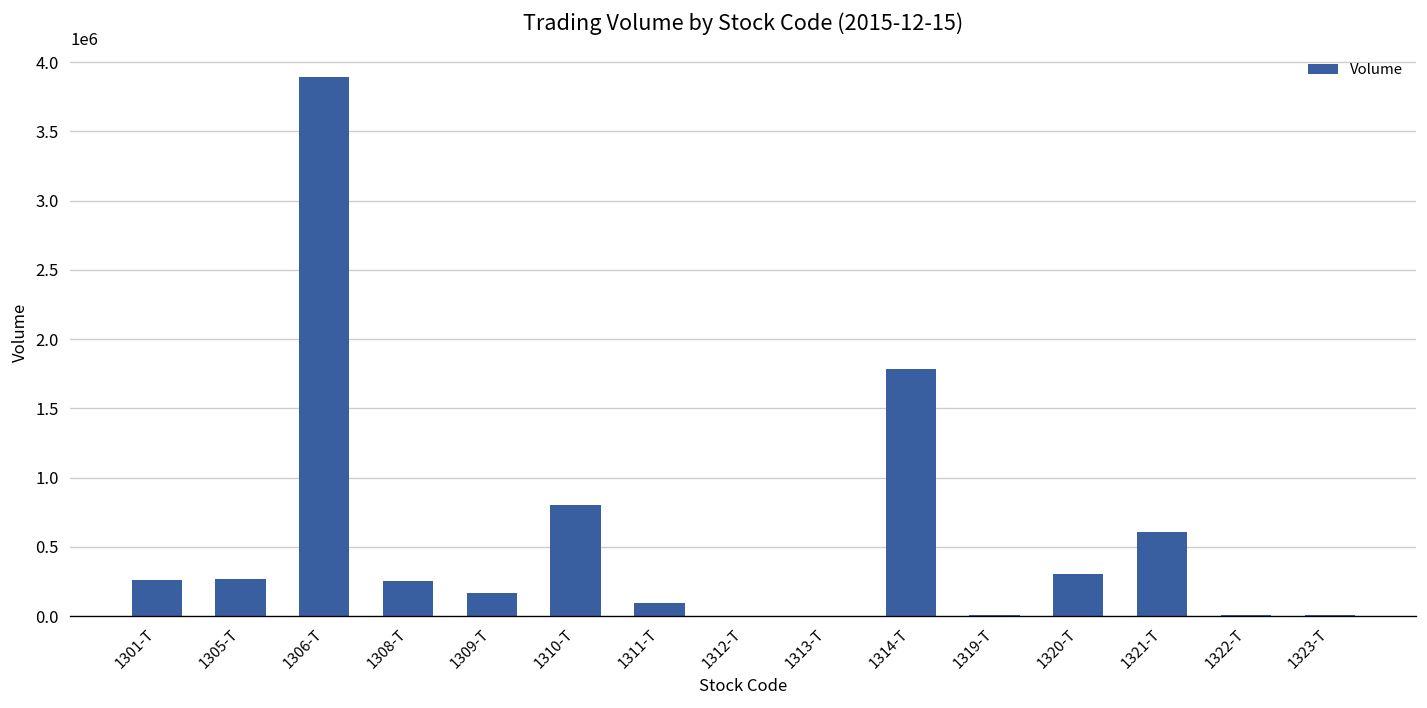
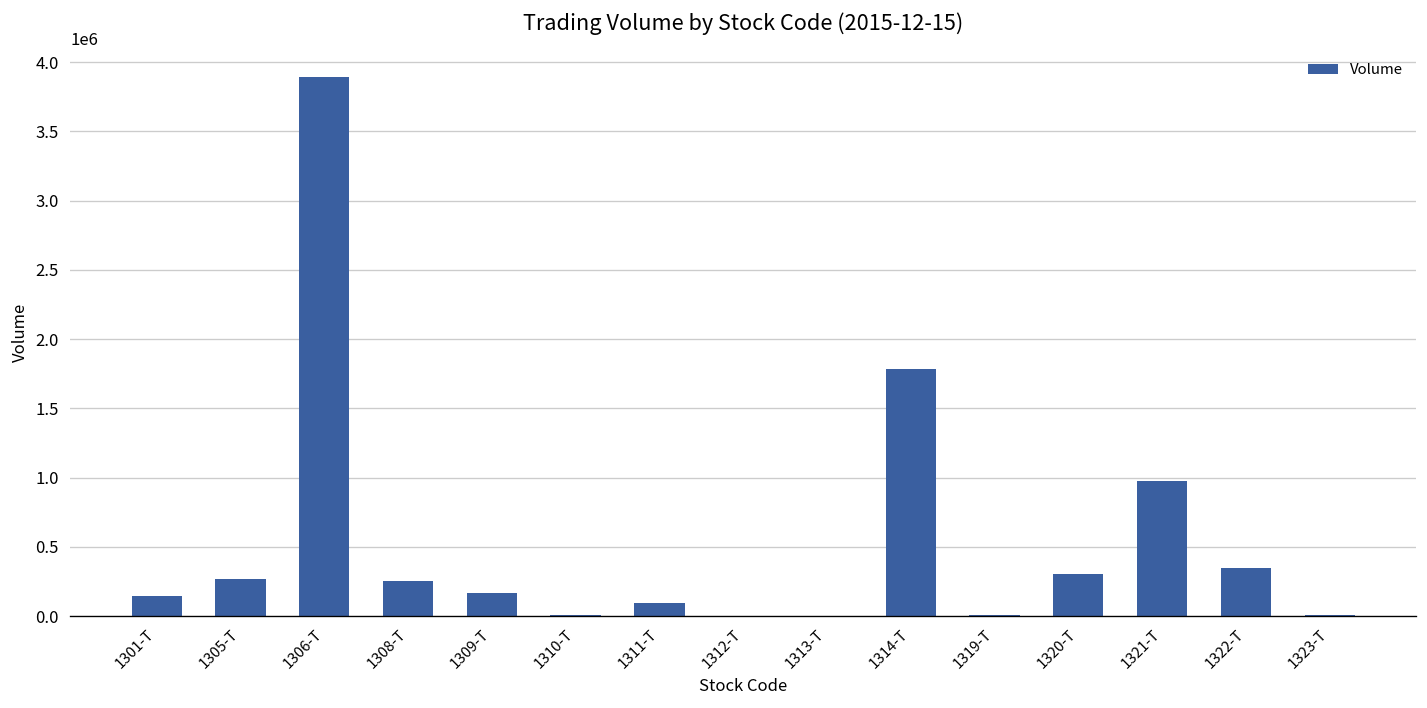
1301-T: 260000 -> 140000
1310-T: 800000 -> 10000
1321-T: 600000 -> 980000
1322-T: 10000 -> 350000
